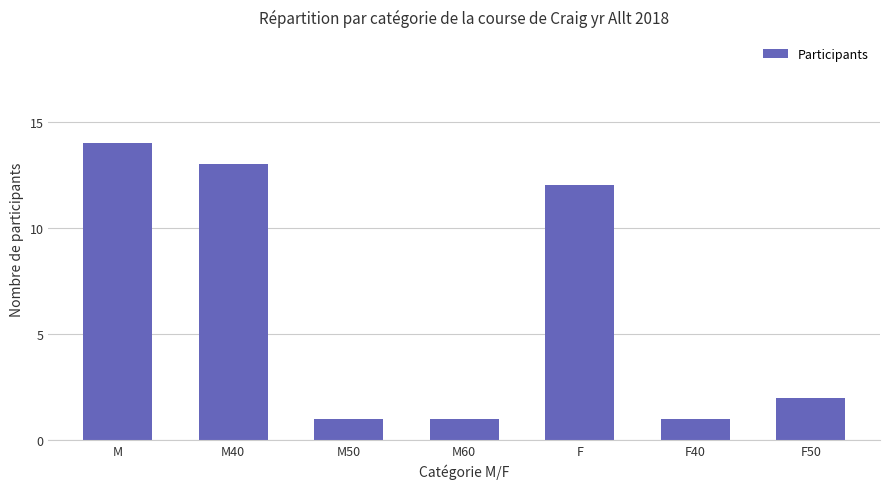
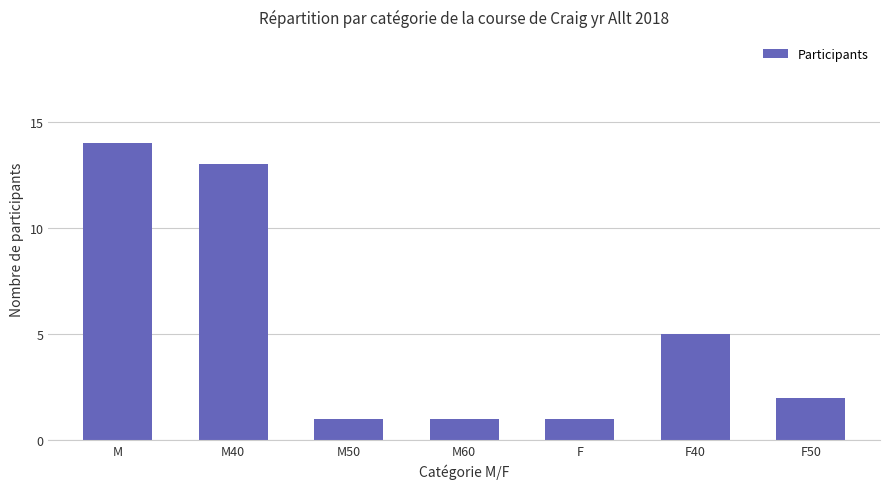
F: 12 -> 1
F40: 1 -> 5
